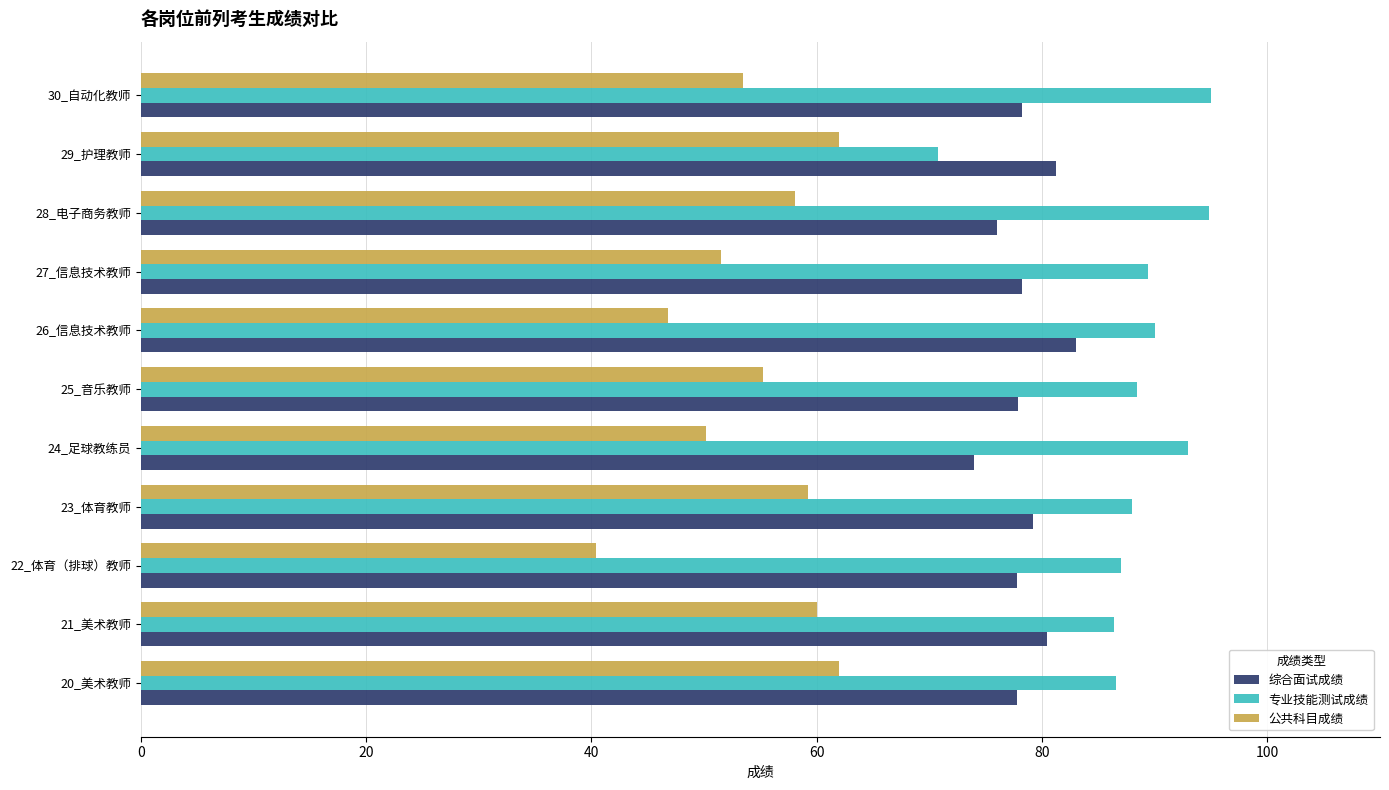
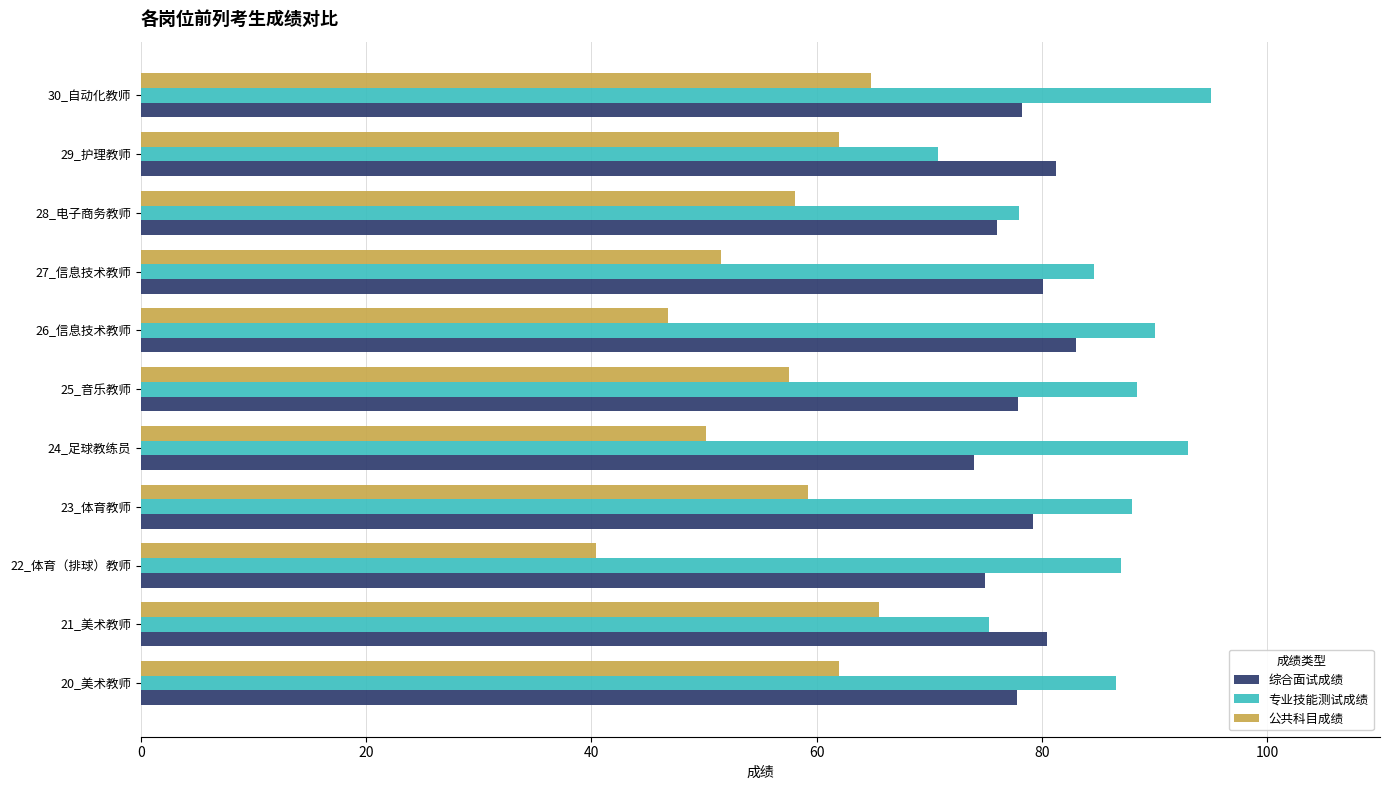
公共科目成绩, 30_自动化教师: 53.5 -> 64.8
专业技能测试成绩, 28_电子商务教师: 94.8 -> 78.0
专业技能测试成绩, 27_信息技术教师: 89.4 -> 84.6
综合面试成绩, 27_信息技术教师: 78.2 -> 80.1
公共科目成绩, 25_音乐教师: 55.2 -> 57.5
综合面试成绩, 22_体育（排球）教师: 77.8 -> 74.9
公共科目成绩, 21_美术教师: 60.0 -> 65.5
专业技能测试成绩, 21_美术教师: 86.4 -> 75.3
